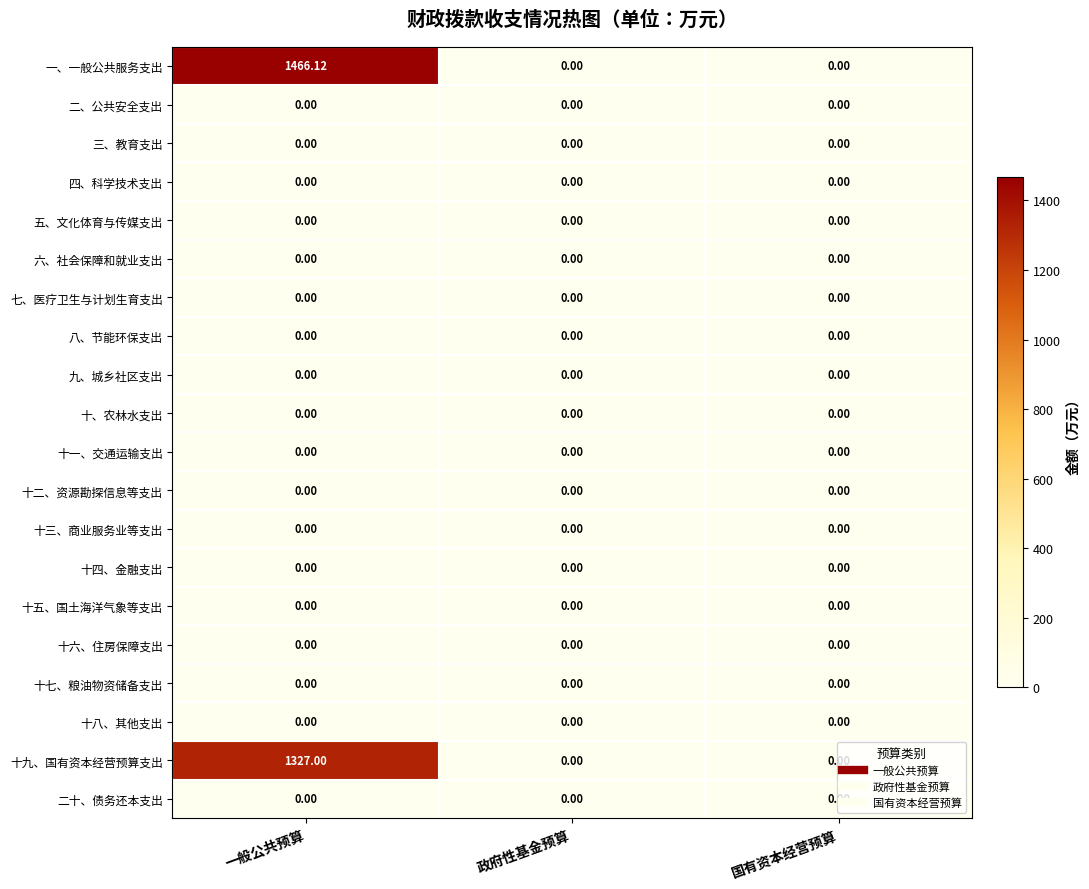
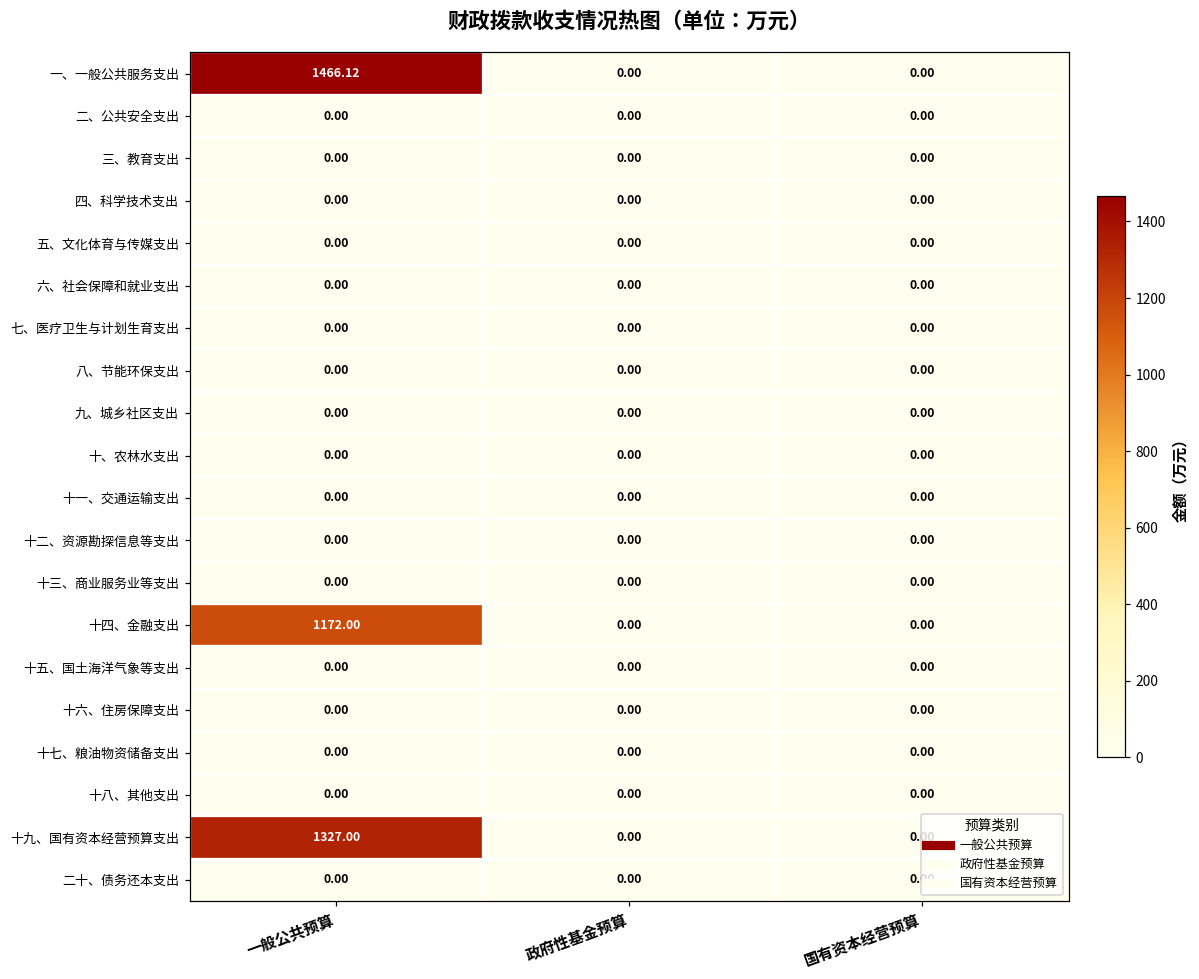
十四、金融支出, 一般公共预算: 0.00 -> 1172.00
